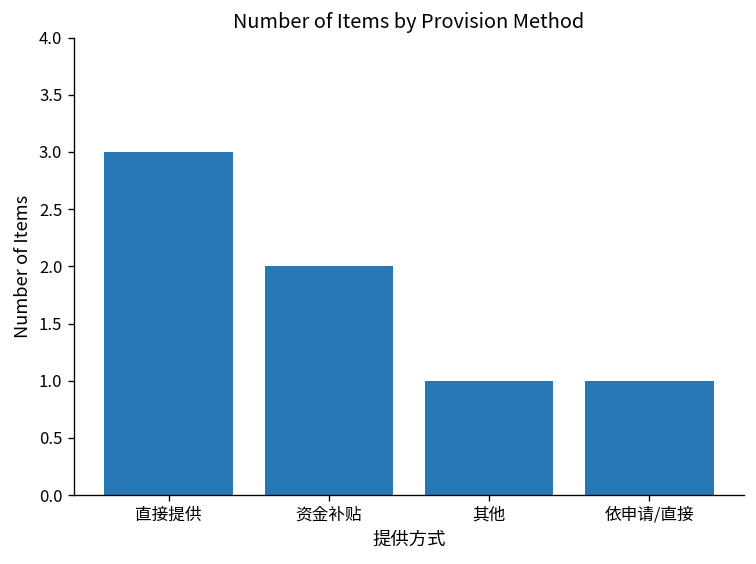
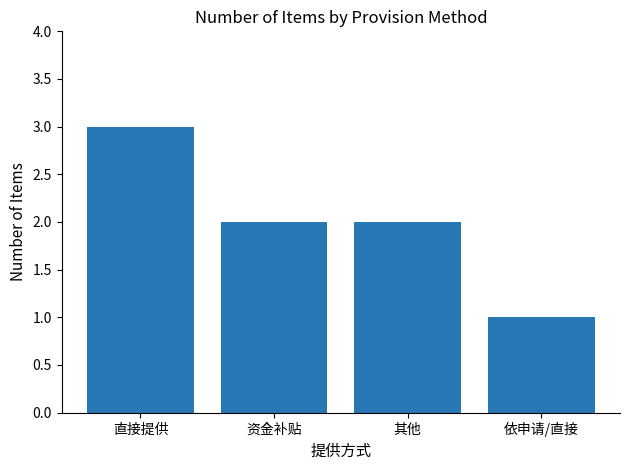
其他: 1 -> 2
